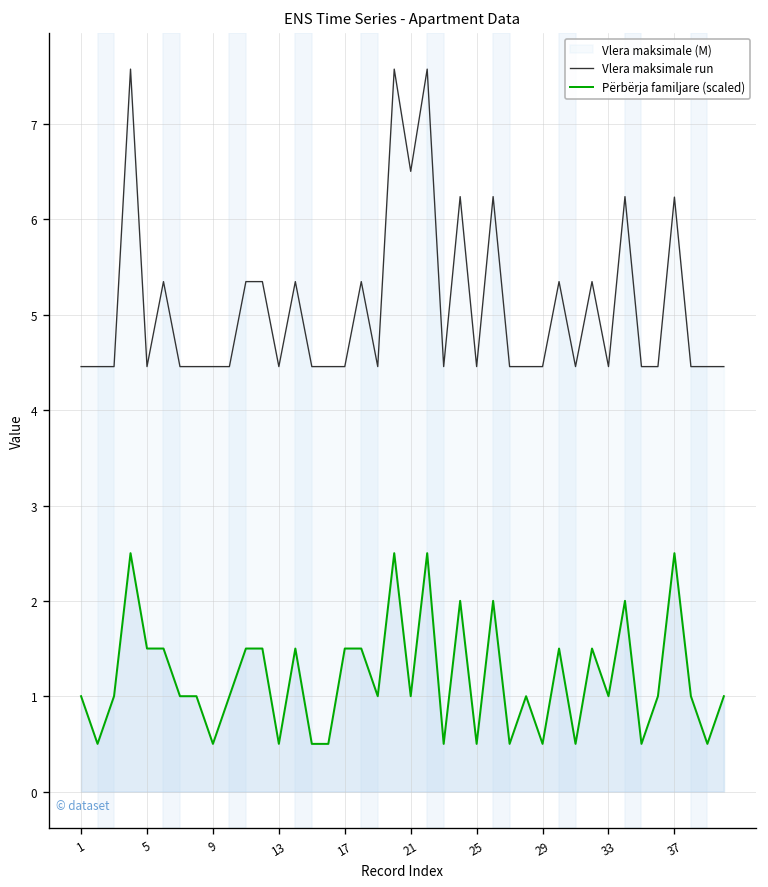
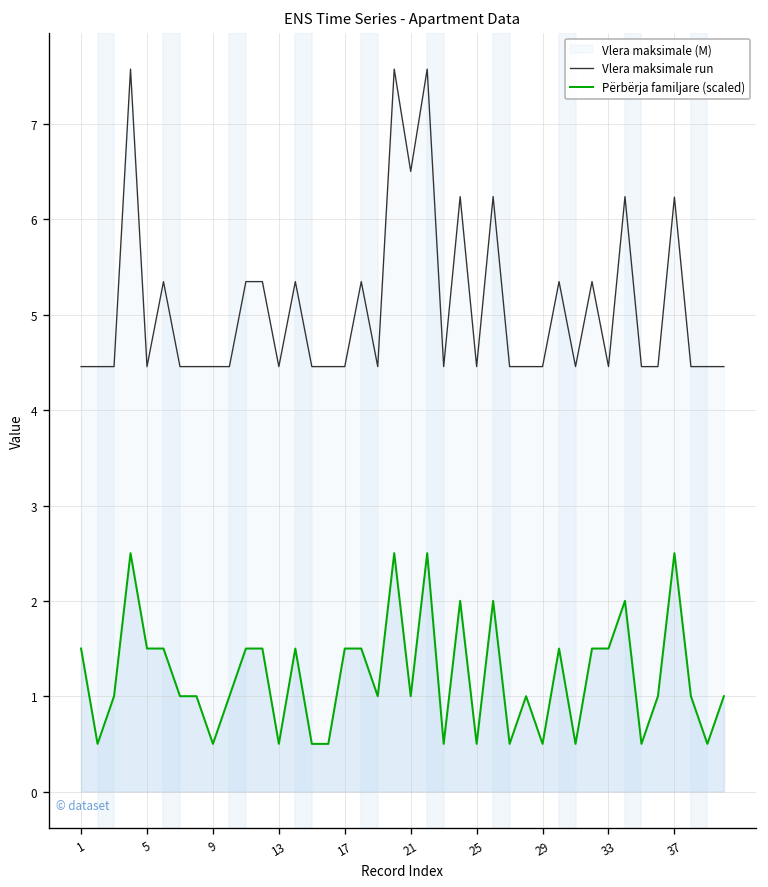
Përbërja familjare (scaled), 1: 1.0 -> 1.5
Përbërja familjare (scaled), 33: 1.0 -> 1.5
